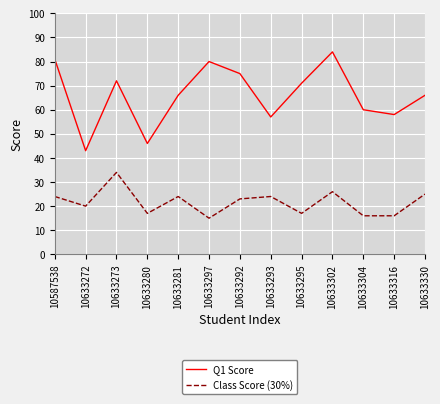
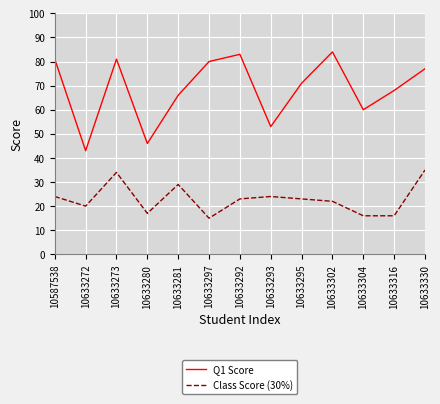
Q1 Score, 10633273: 72 -> 81
Class Score (30%), 10633281: 24 -> 29
Q1 Score, 10633292: 75 -> 83
Q1 Score, 10633293: 57 -> 53
Class Score (30%), 10633295: 17 -> 23
Class Score (30%), 10633302: 26 -> 22
Q1 Score, 10633316: 58 -> 68
Q1 Score, 10633330: 66 -> 77
Class Score (30%), 10633330: 25 -> 35
